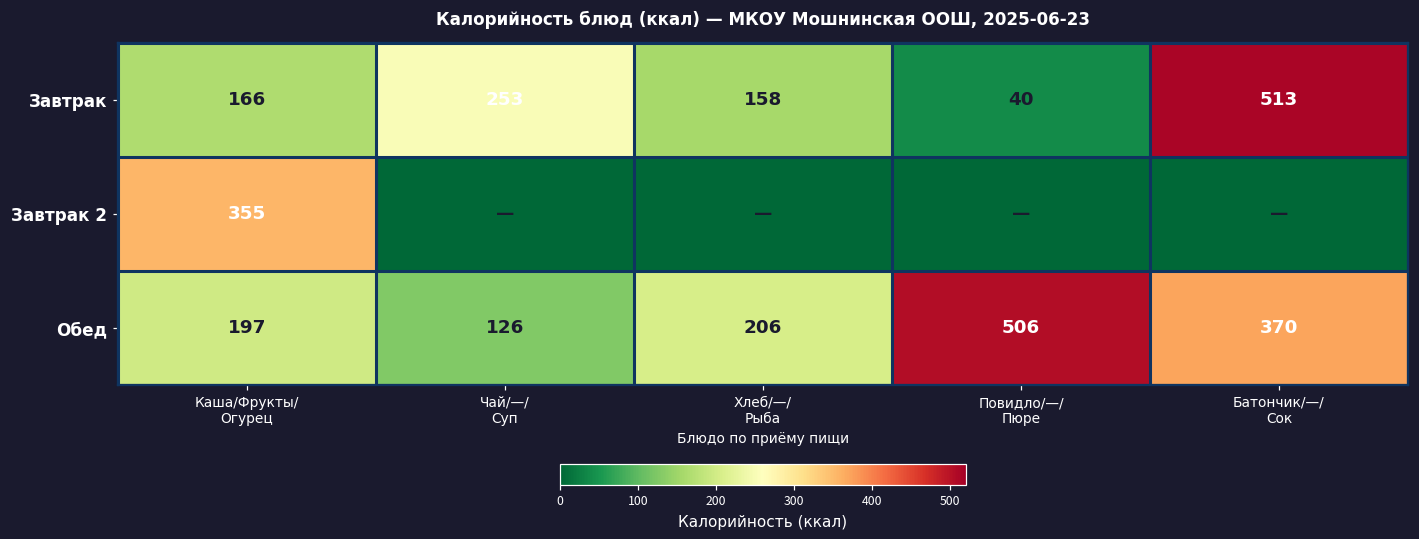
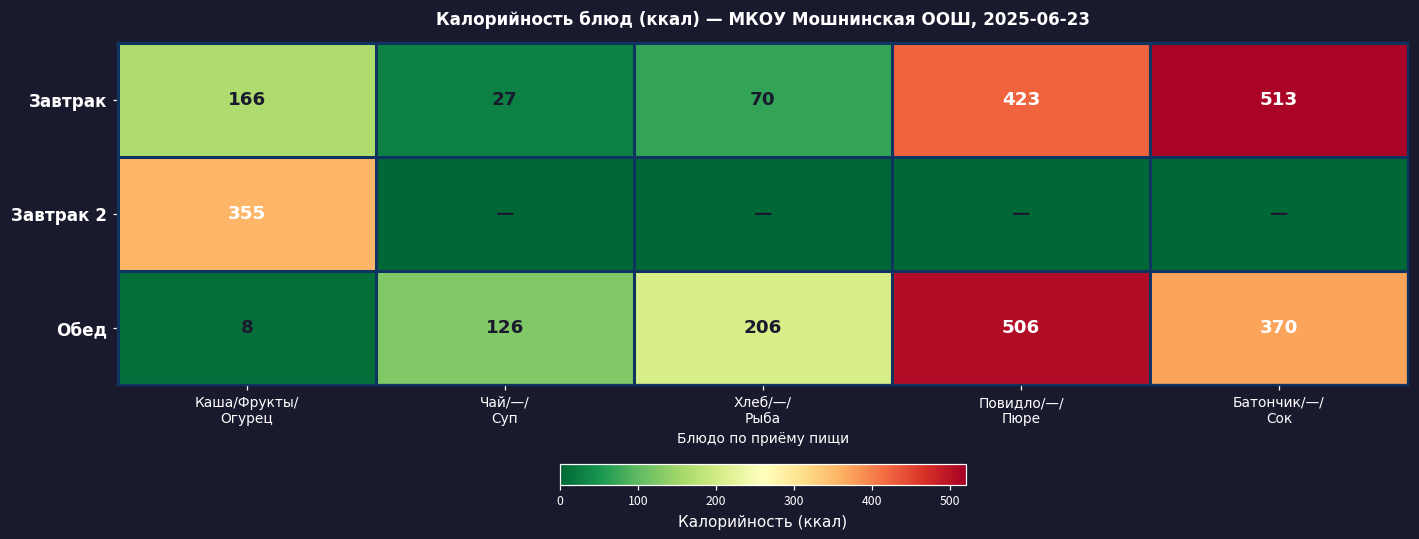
Завтрак, Чай/—/ Суп: 253 -> 27
Завтрак, Хлеб/—/ Рыба: 158 -> 70
Завтрак, Повидло/—/ Пюре: 40 -> 423
Обед, Каша/Фрукты/ Огурец: 197 -> 8
